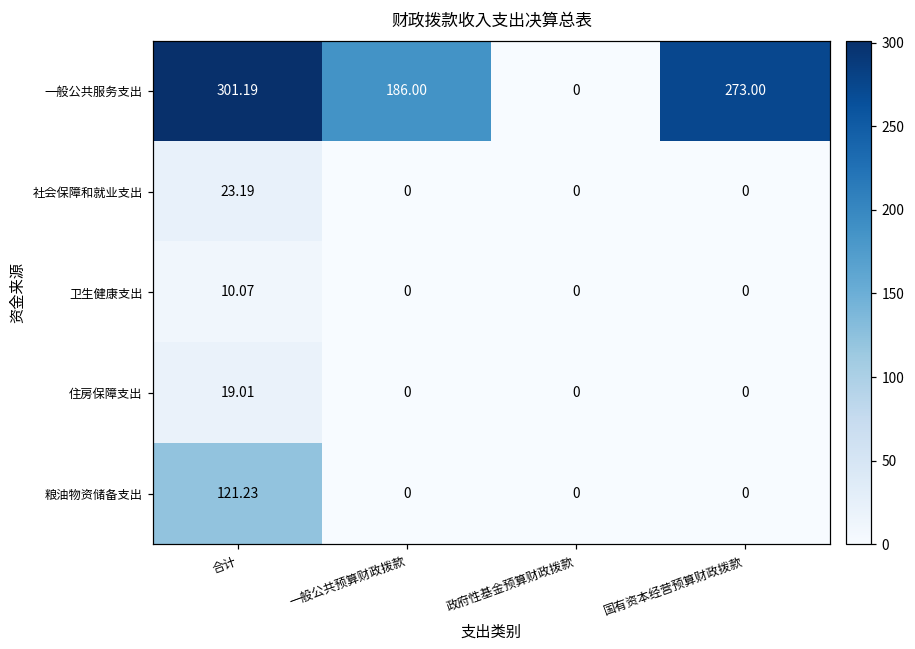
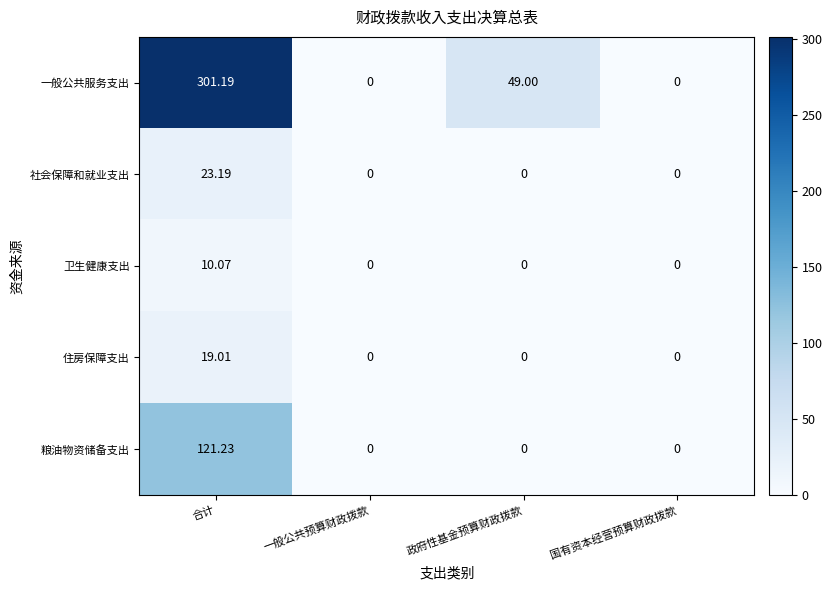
一般公共服务支出, 一般公共预算财政拨款: 186.00 -> 0
一般公共服务支出, 政府性基金预算财政拨款: 0 -> 49.00
一般公共服务支出, 国有资本经营预算财政拨款: 273.00 -> 0
